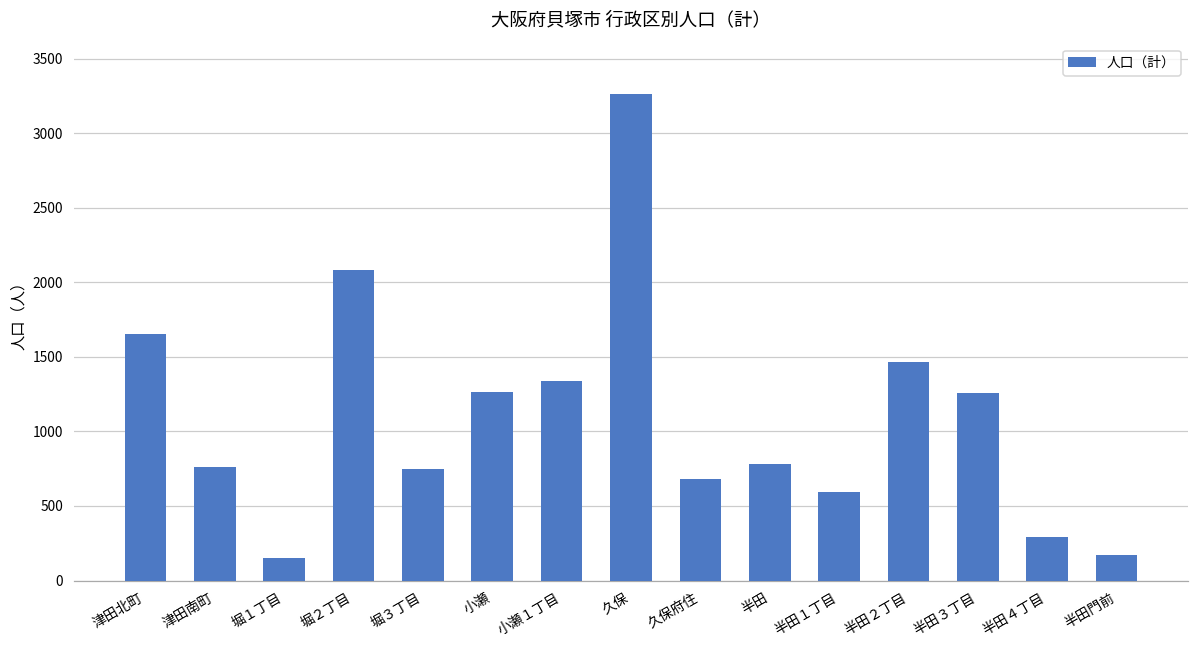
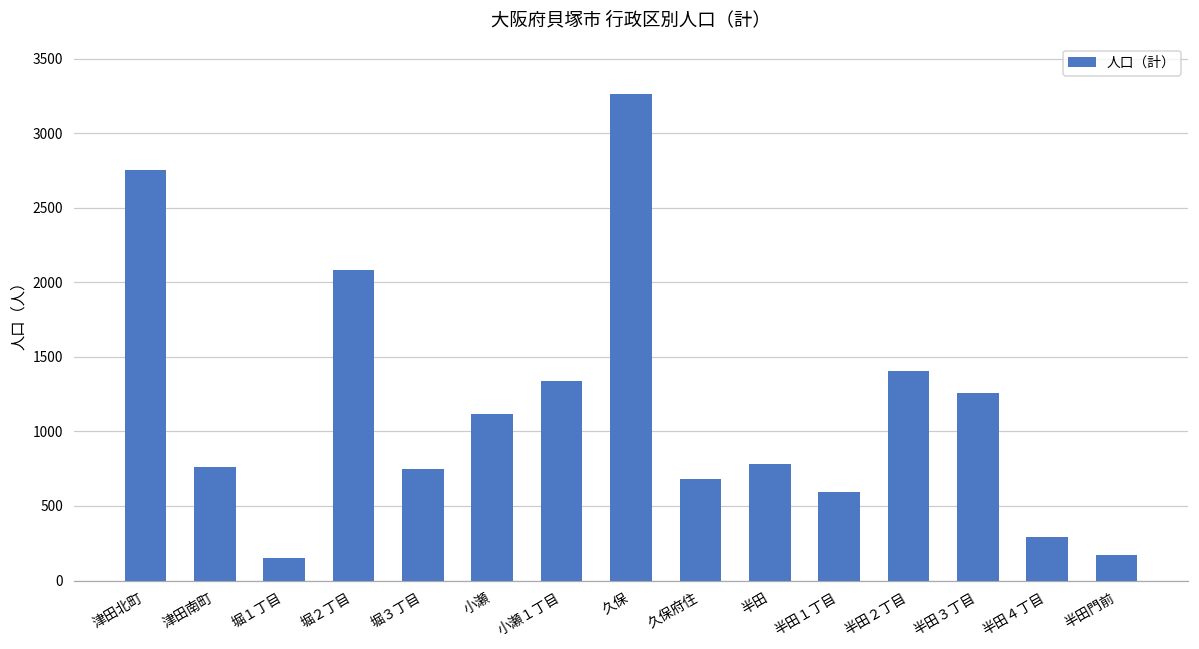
津田北町: 1650 -> 2750
小瀬: 1260 -> 1120
半田２丁目: 1470 -> 1400
